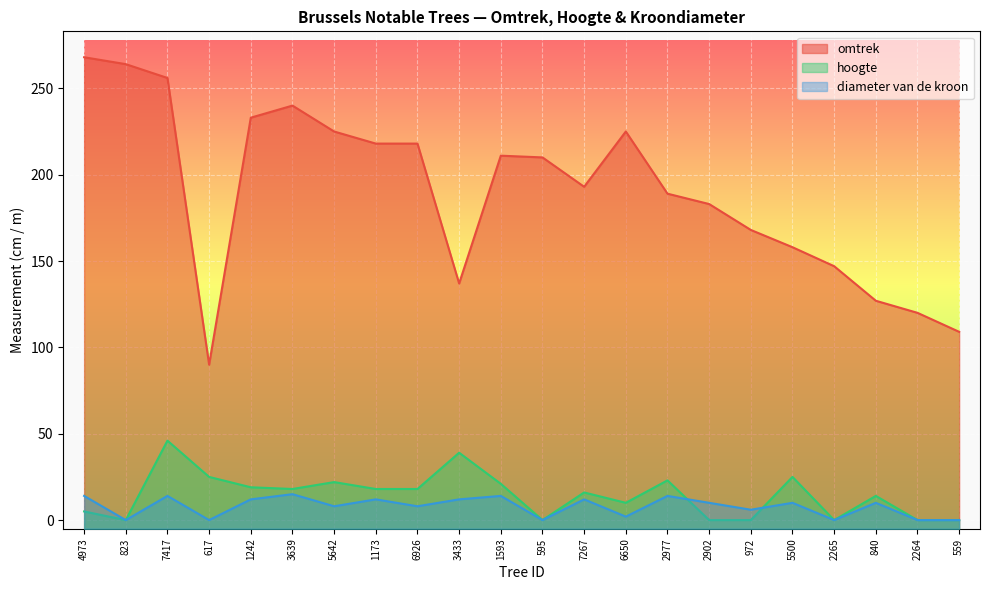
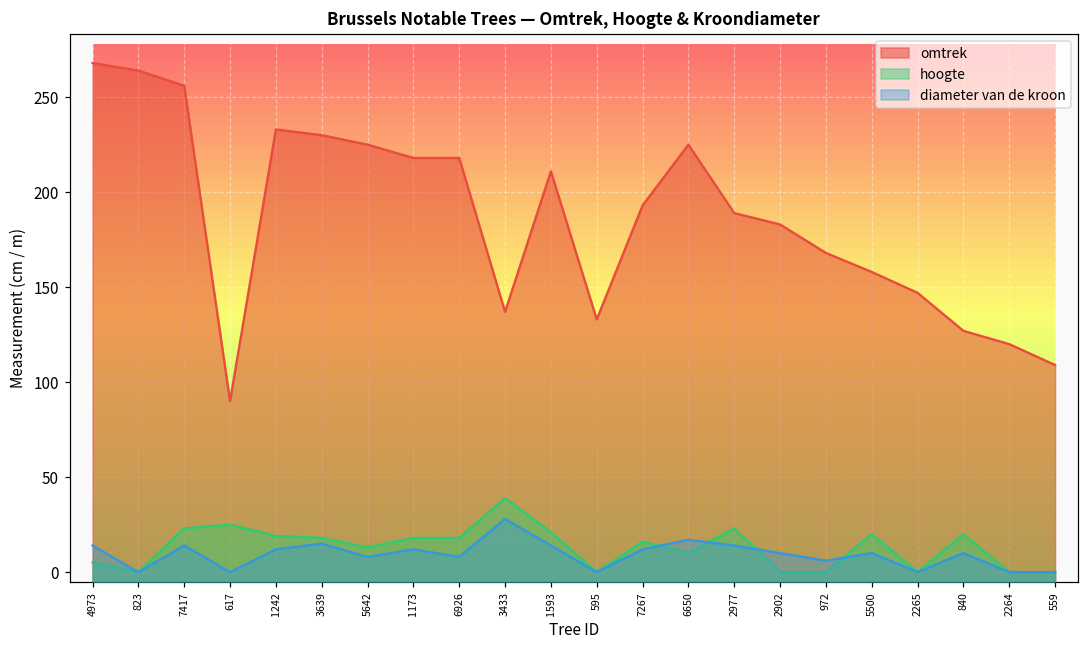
hoogte, 7417: 46 -> 23
omtrek, 3639: 240 -> 230
hoogte, 5642: 22 -> 13
diameter van de kroon, 3433: 12 -> 28
omtrek, 595: 210 -> 133
diameter van de kroon, 6650: 2 -> 17
hoogte, 5500: 25 -> 20
hoogte, 840: 14 -> 20
